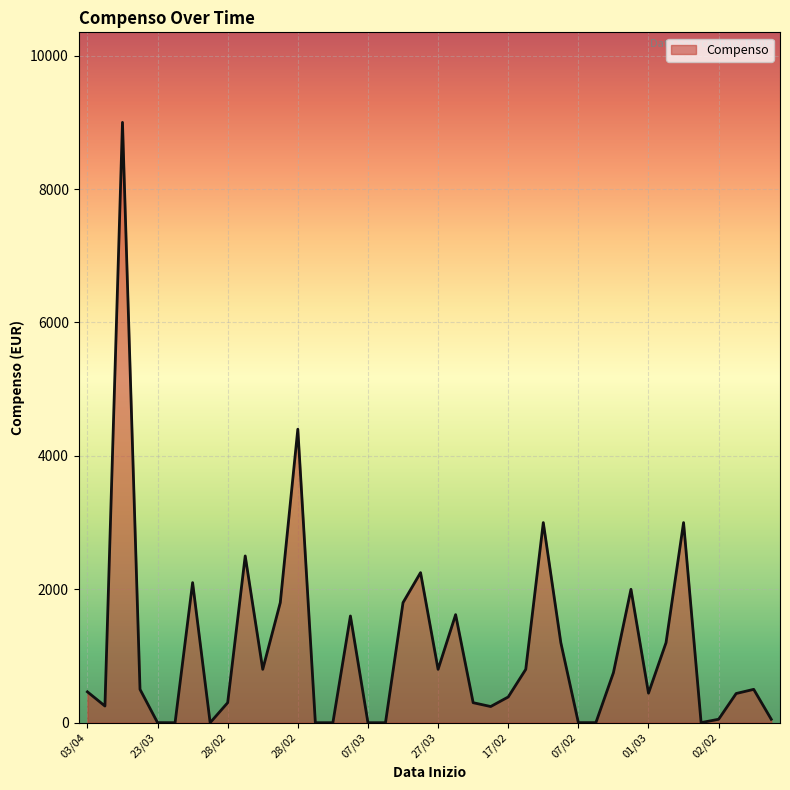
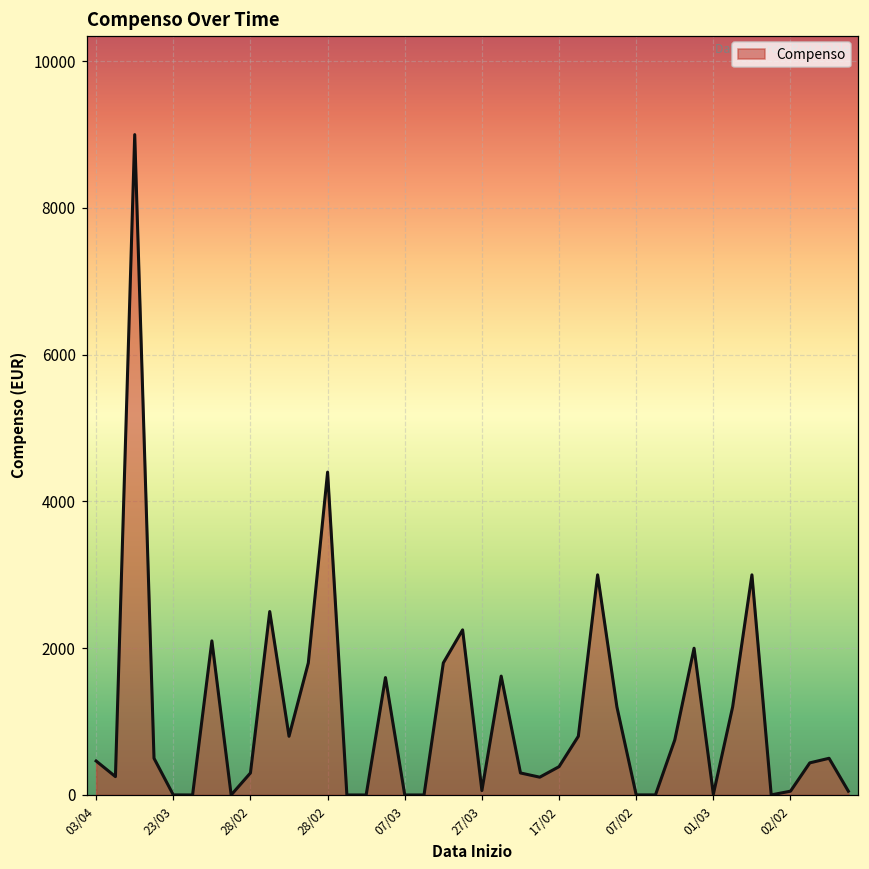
27/03: 800 -> 100
01/03: 400 -> 0
